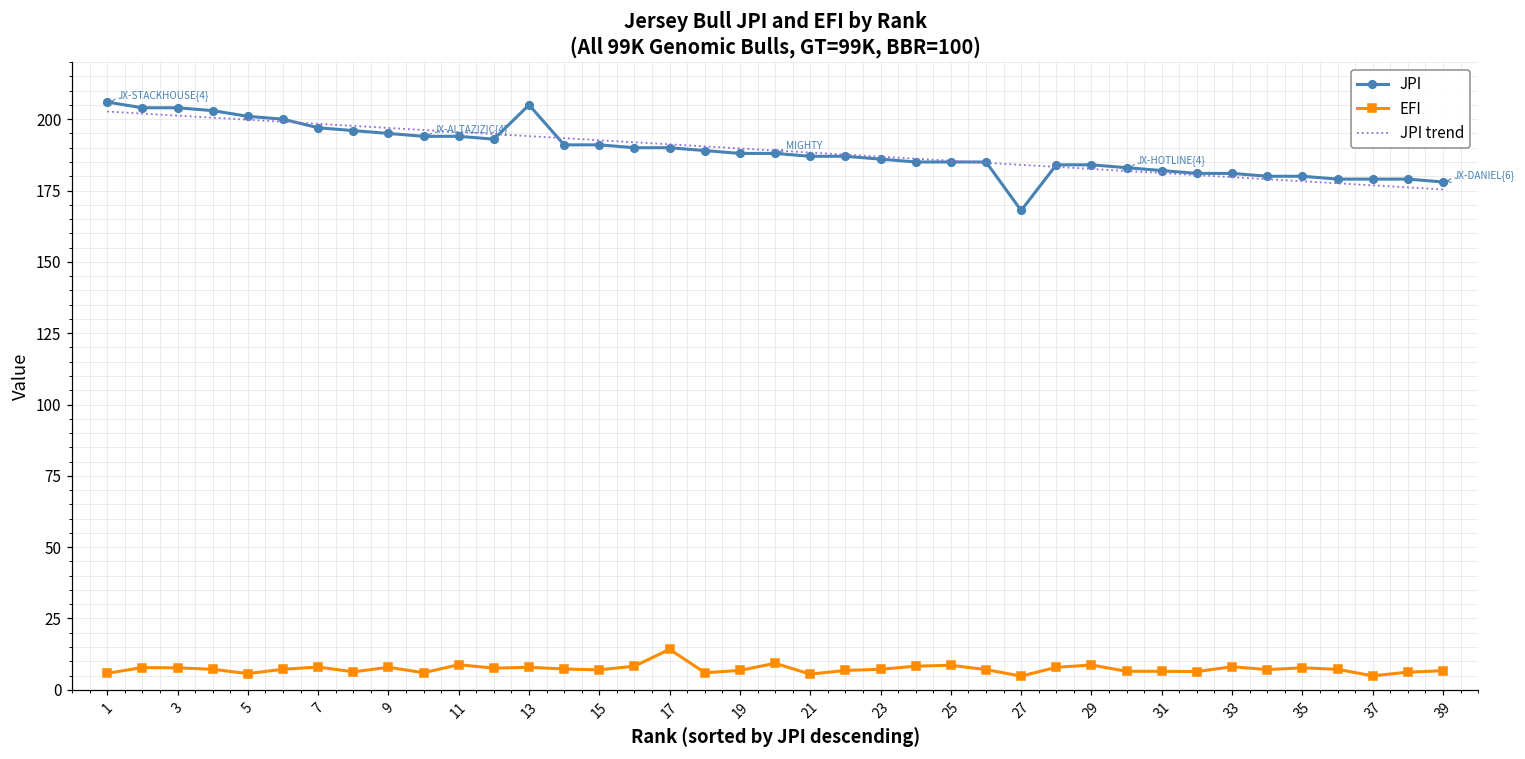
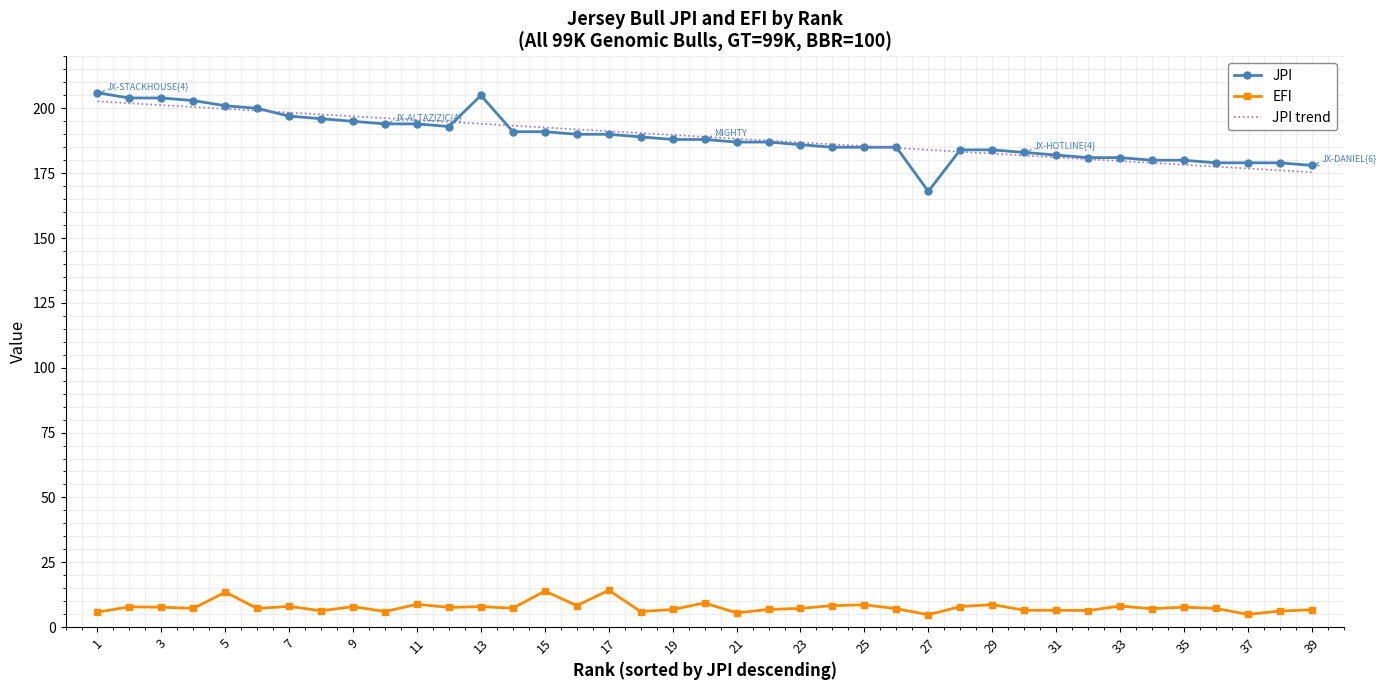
EFI, 5: 6 -> 14
EFI, 15: 7 -> 14
